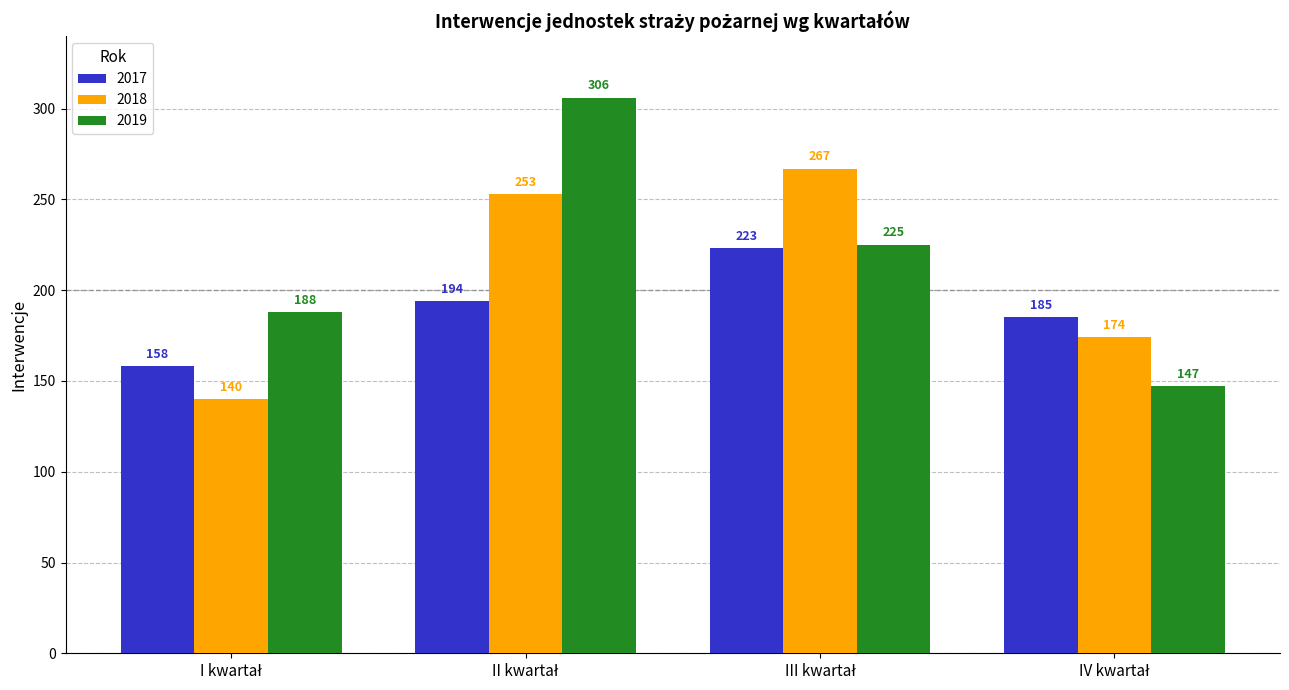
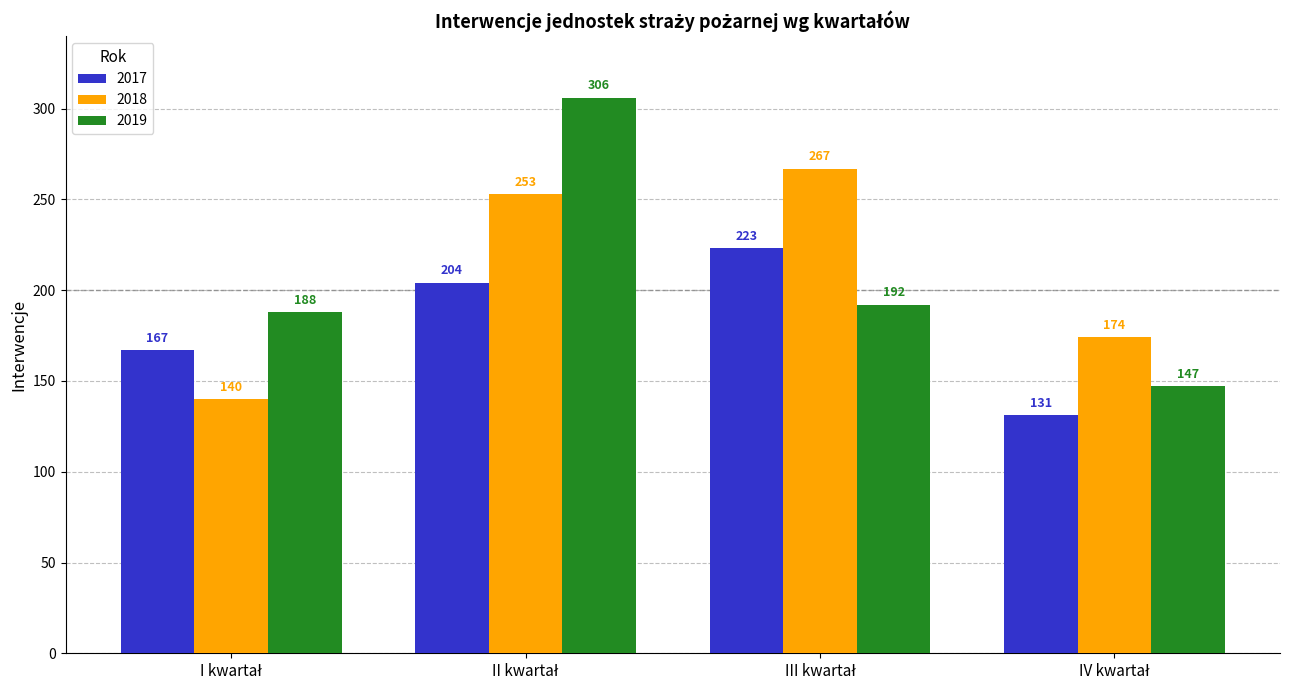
2017, I kwartał: 158 -> 167
2017, II kwartał: 194 -> 204
2019, III kwartał: 225 -> 192
2017, IV kwartał: 185 -> 131
